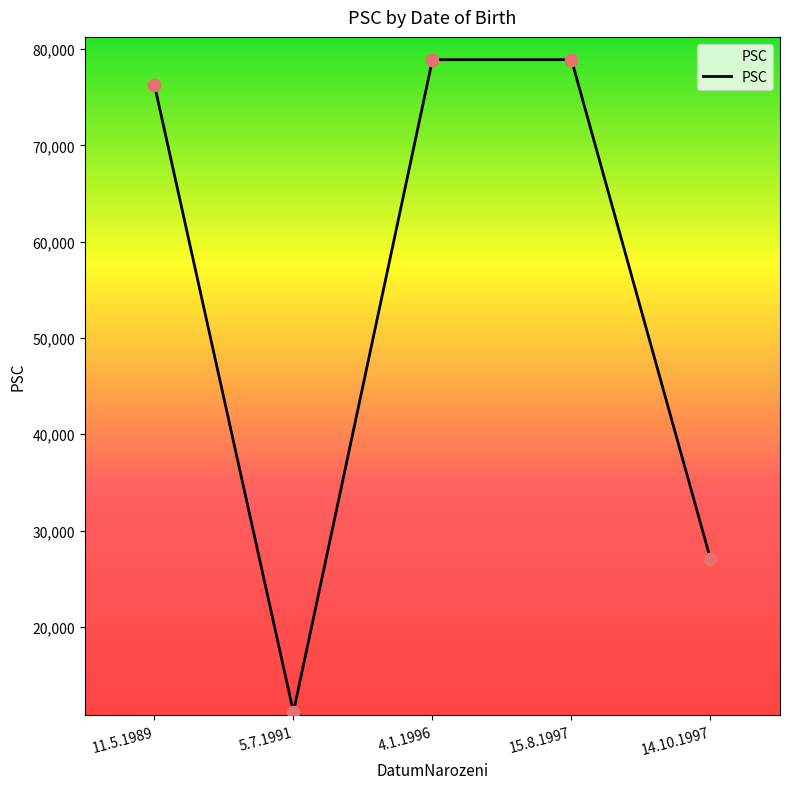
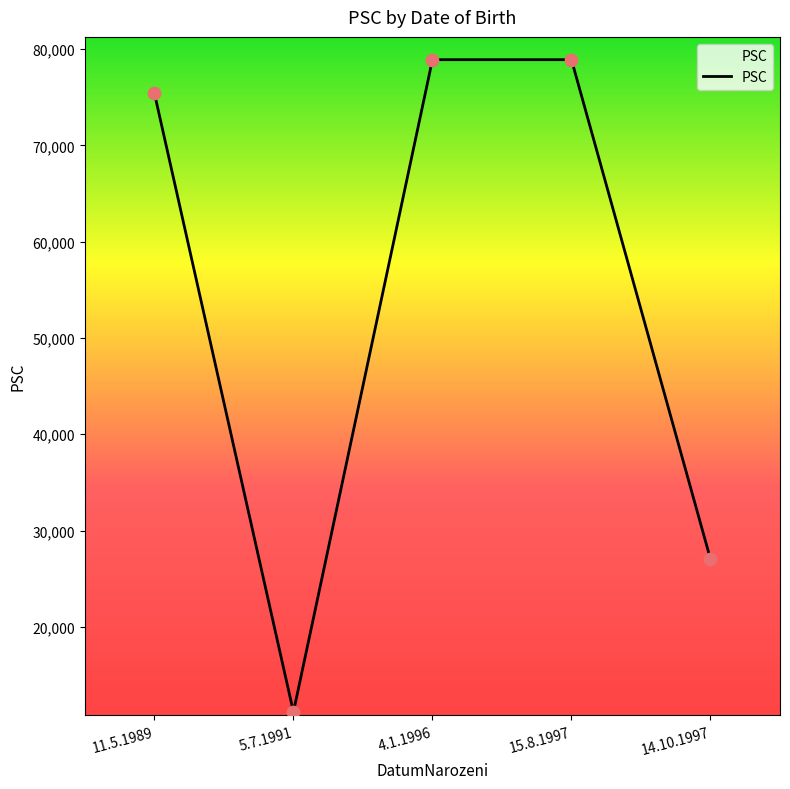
11.5.1989: 76,000 -> 75,000
